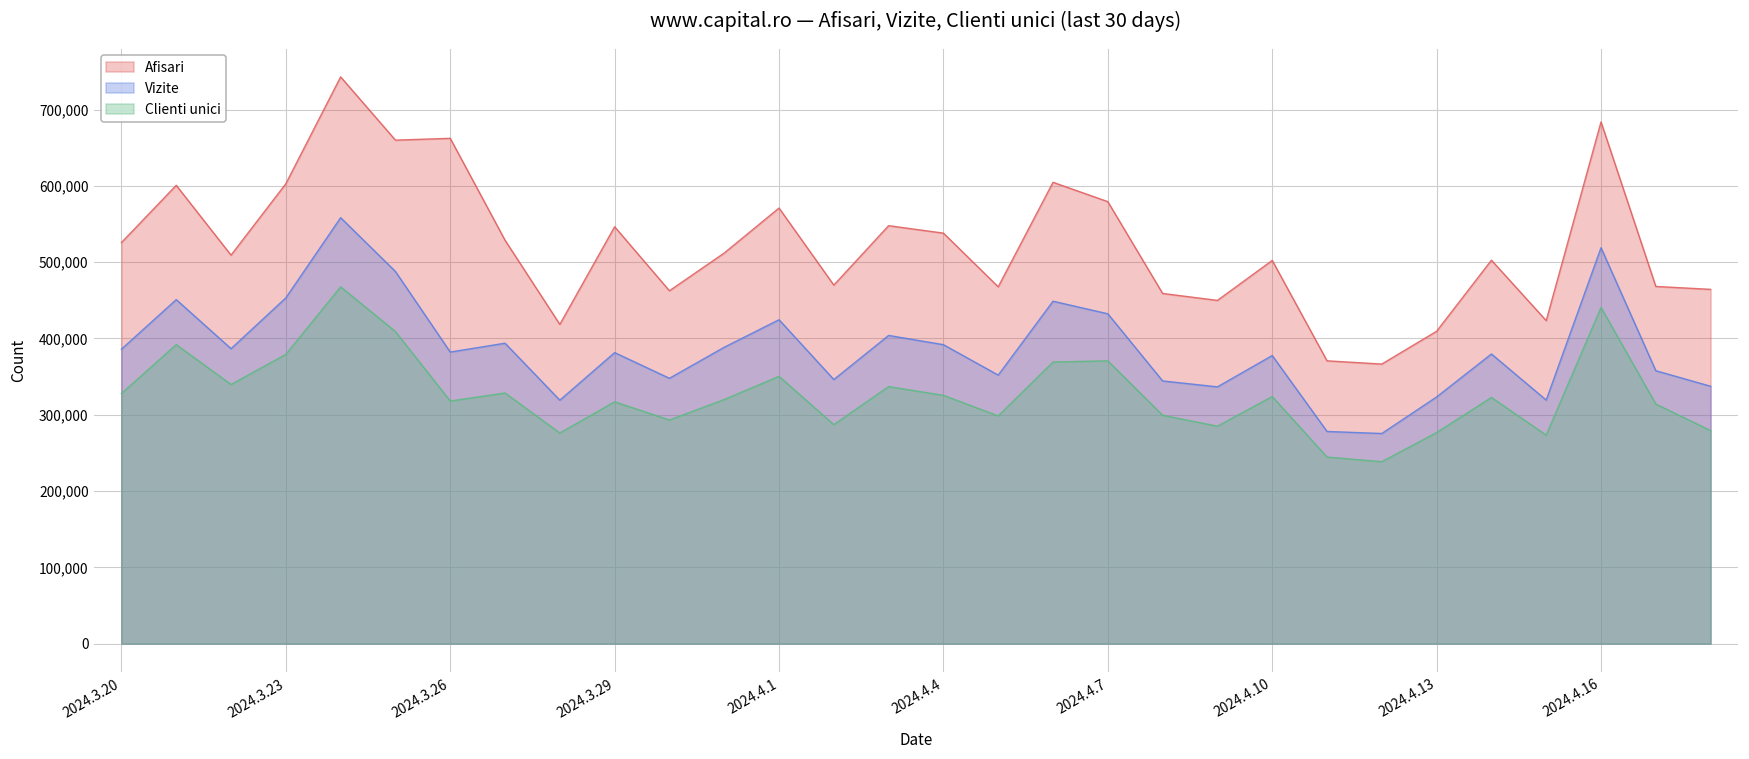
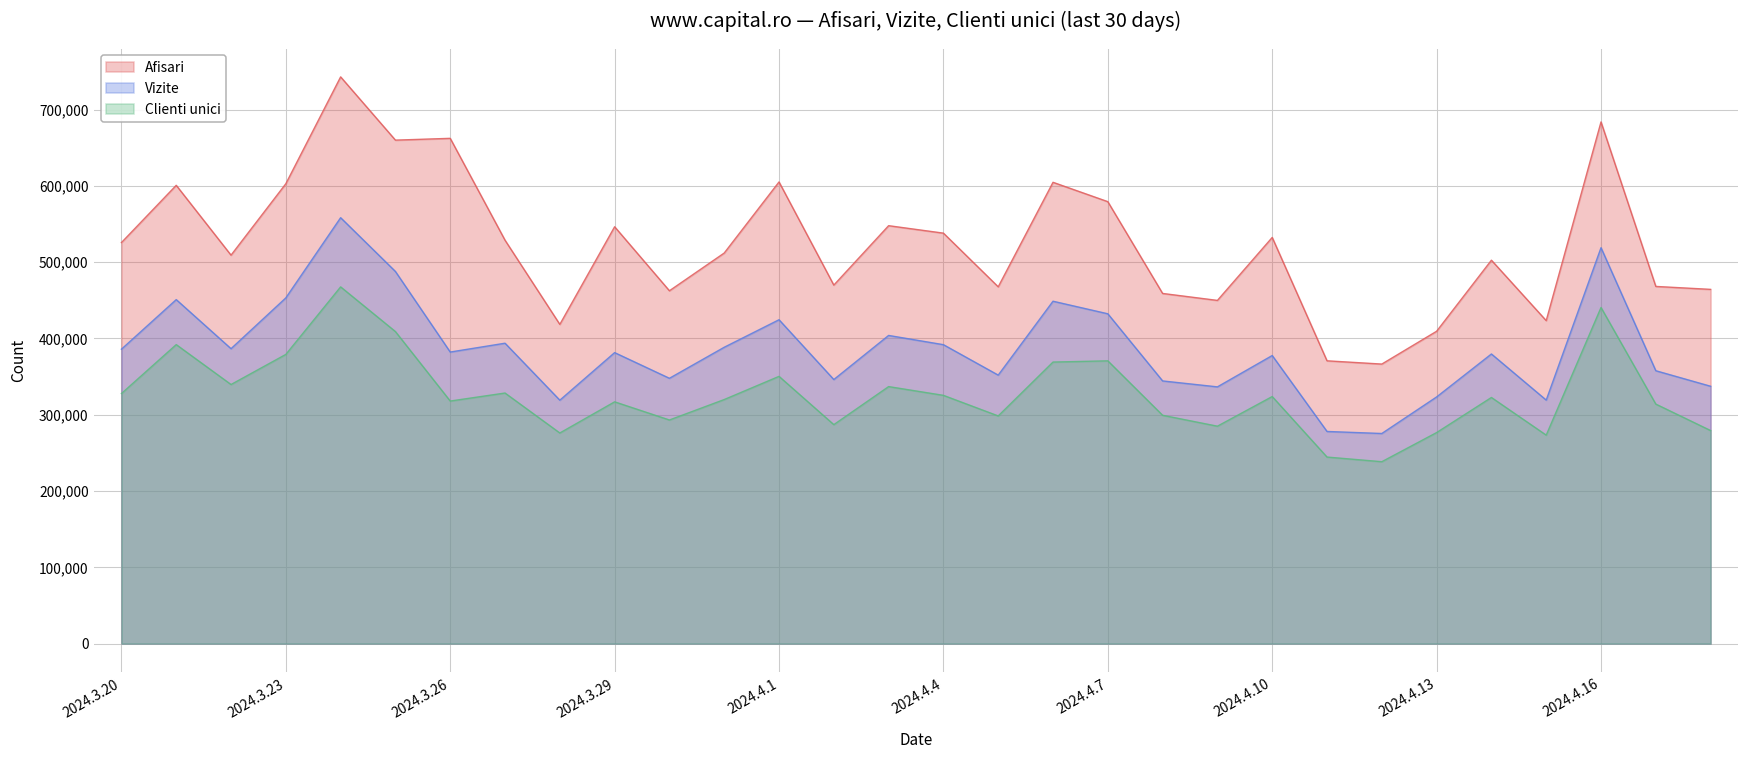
Afisari, 2024.4.1: 570,000 -> 610,000
Afisari, 2024.4.10: 500,000 -> 530,000
